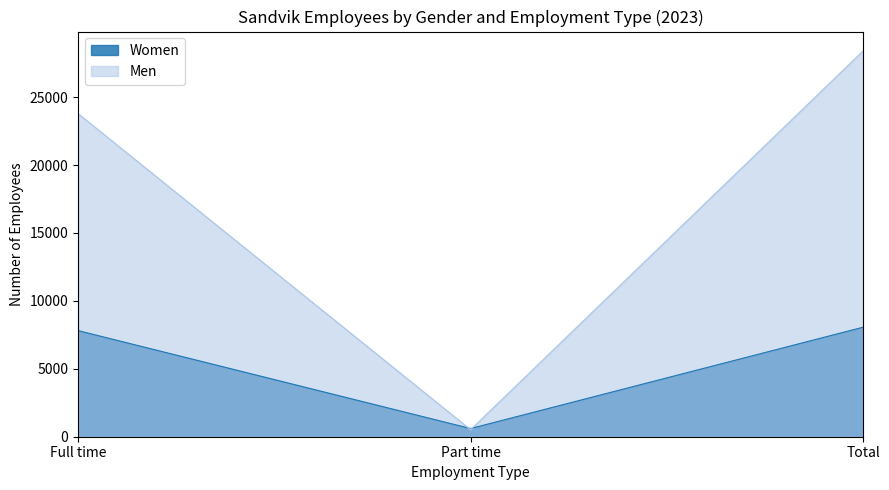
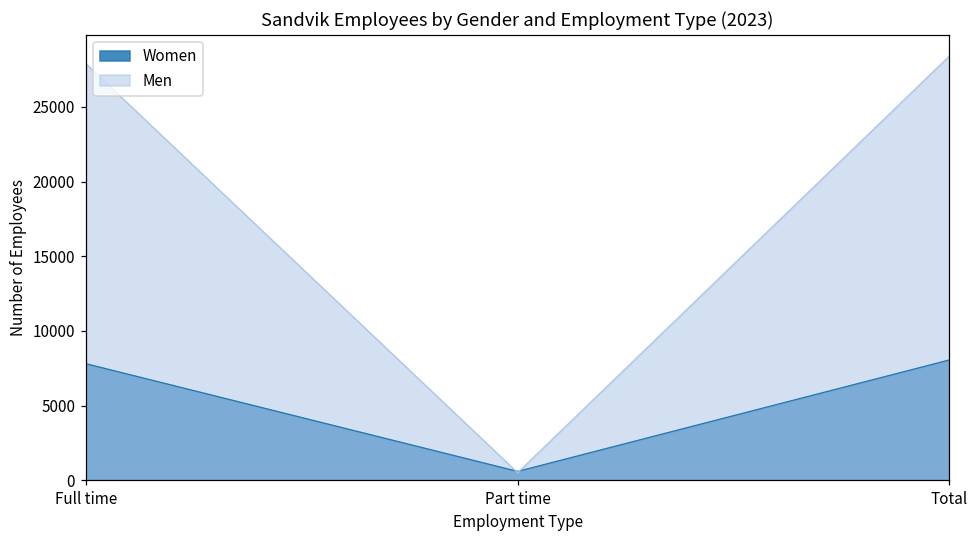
Men, Full time: 23800 -> 27900
